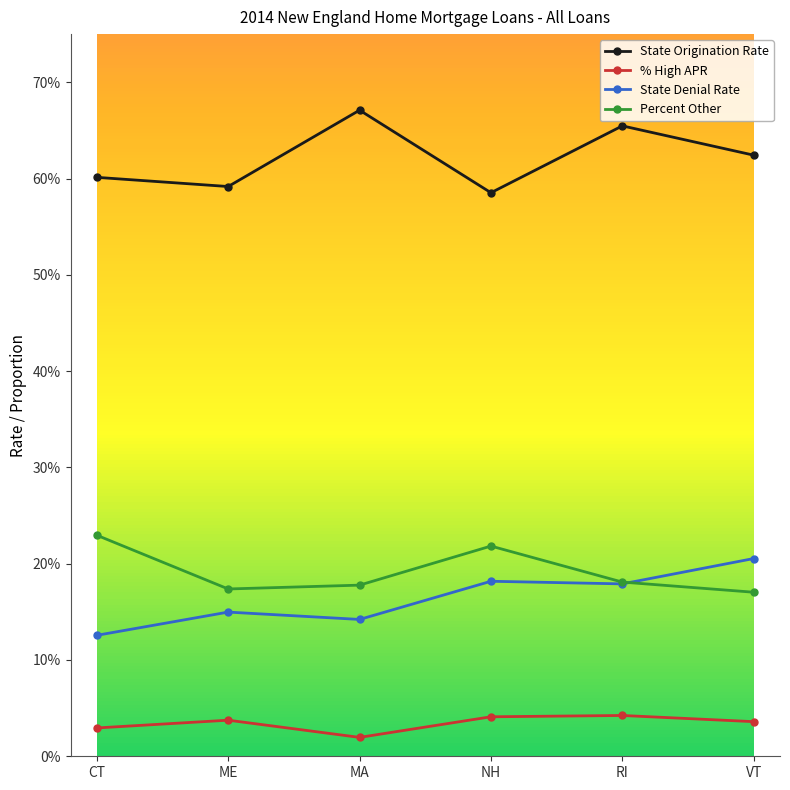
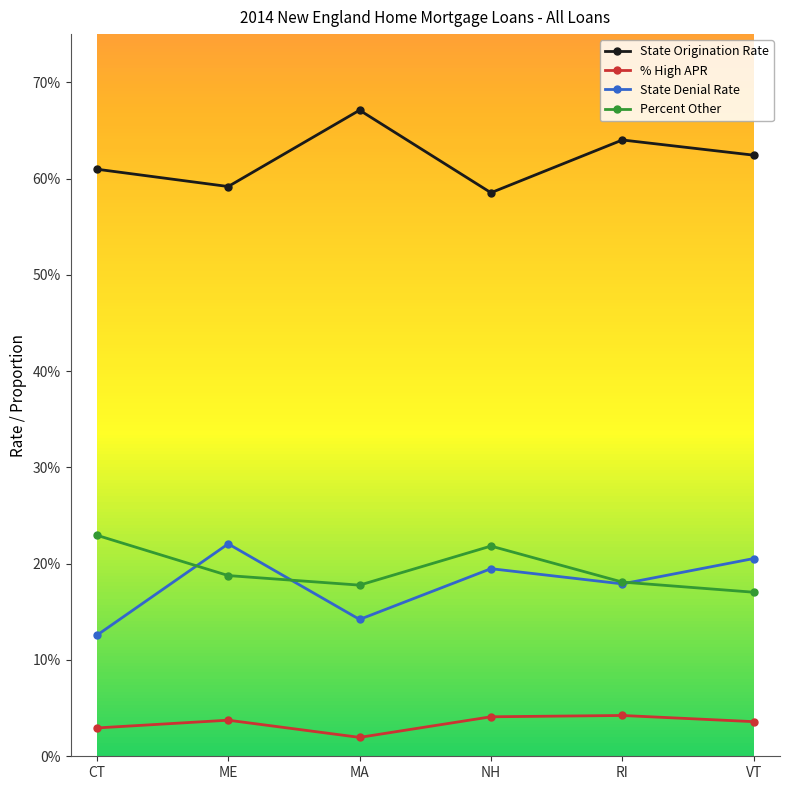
State Origination Rate, CT: 60% -> 61%
State Denial Rate, ME: 15% -> 22%
Percent Other, ME: 17% -> 19%
State Denial Rate, NH: 18% -> 19%
State Origination Rate, RI: 65% -> 64%
